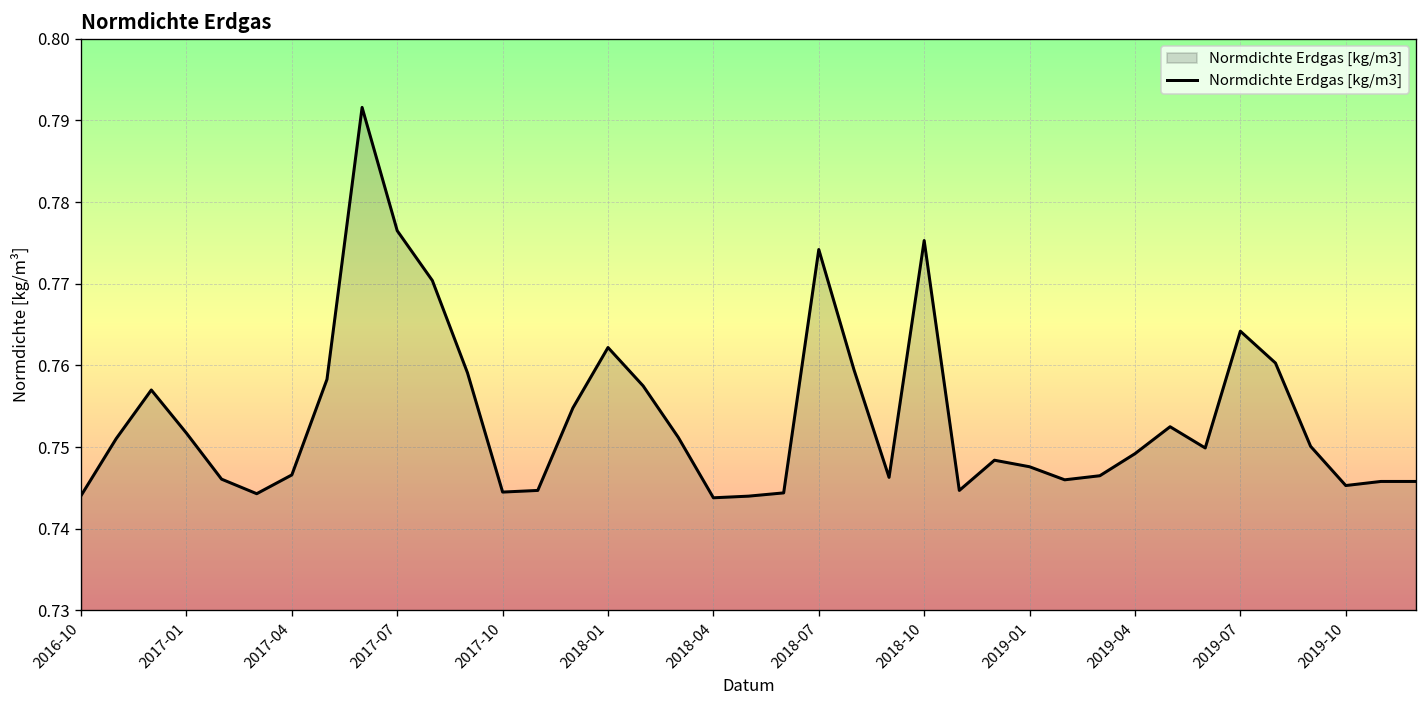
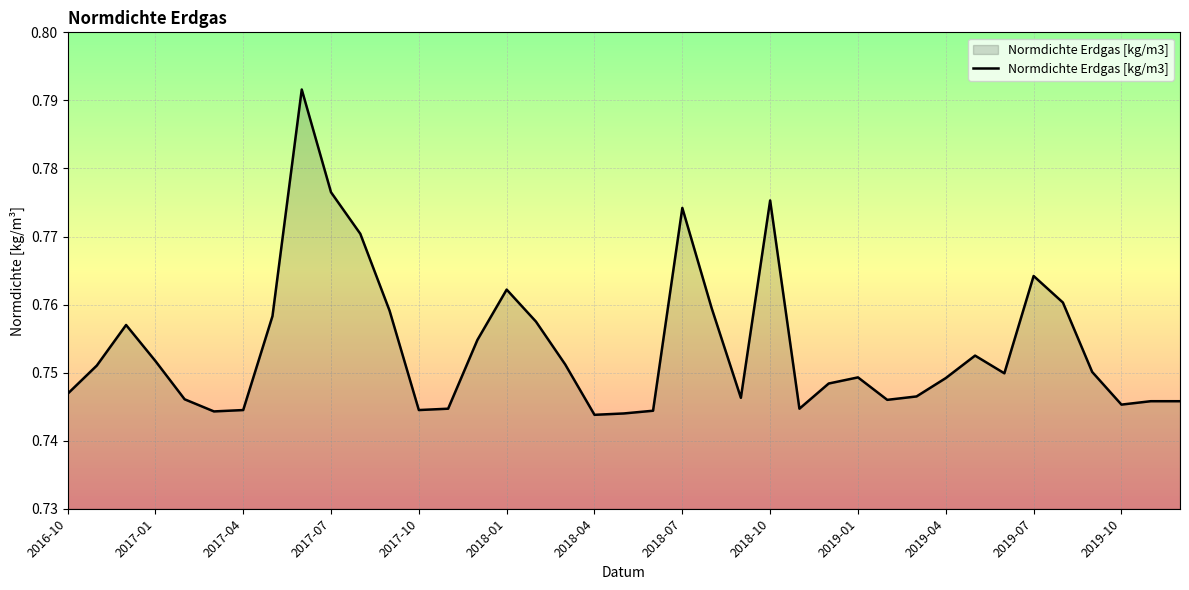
2016-10: 0.744 -> 0.747
2017-04: 0.747 -> 0.745
2019-01: 0.748 -> 0.749
